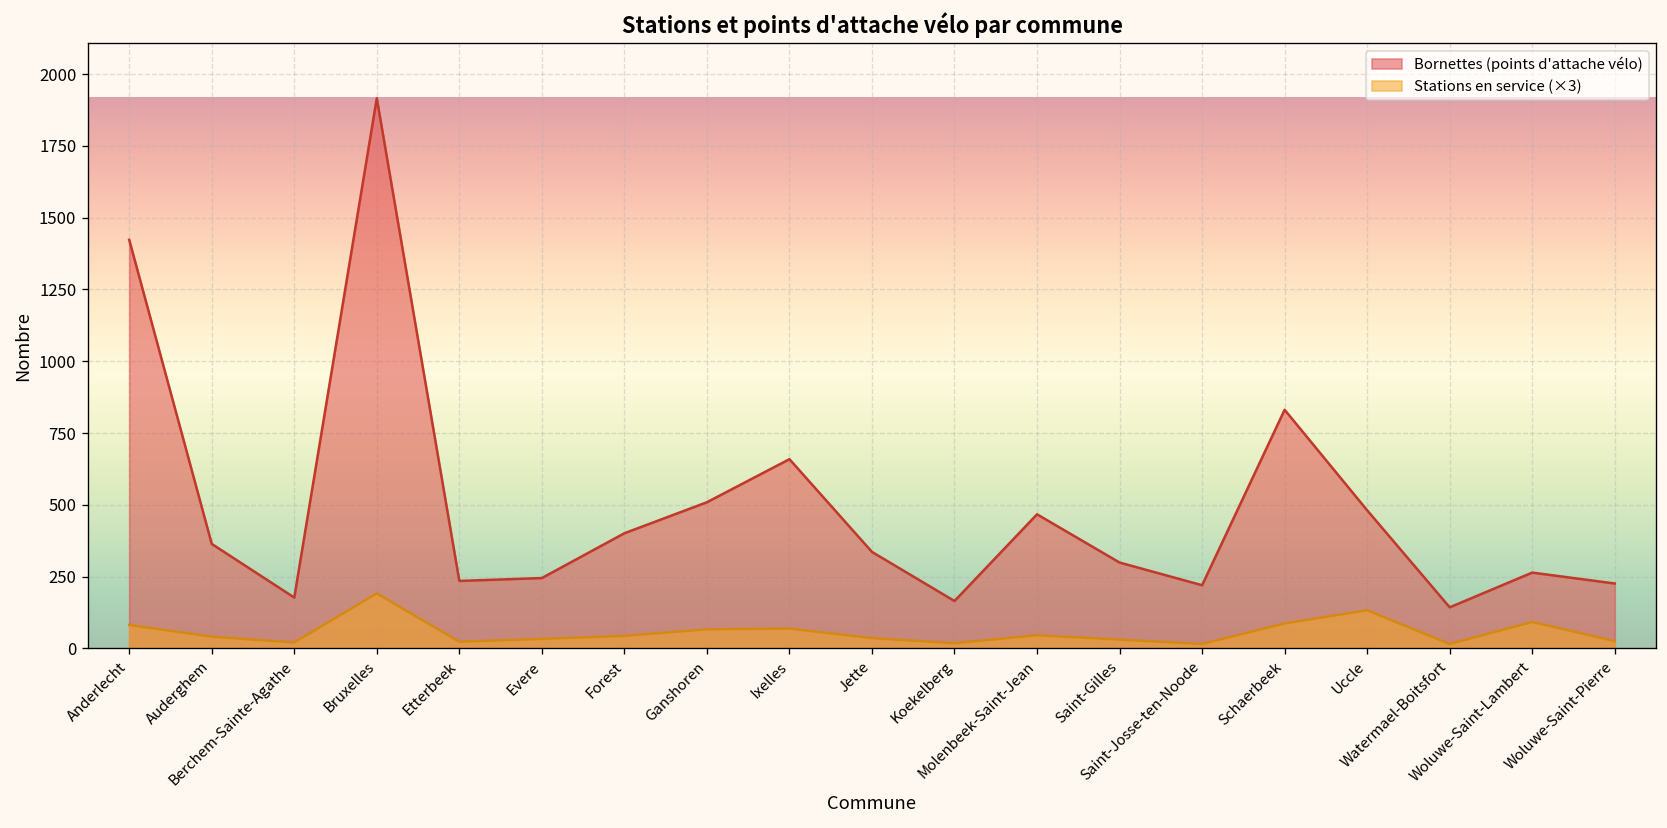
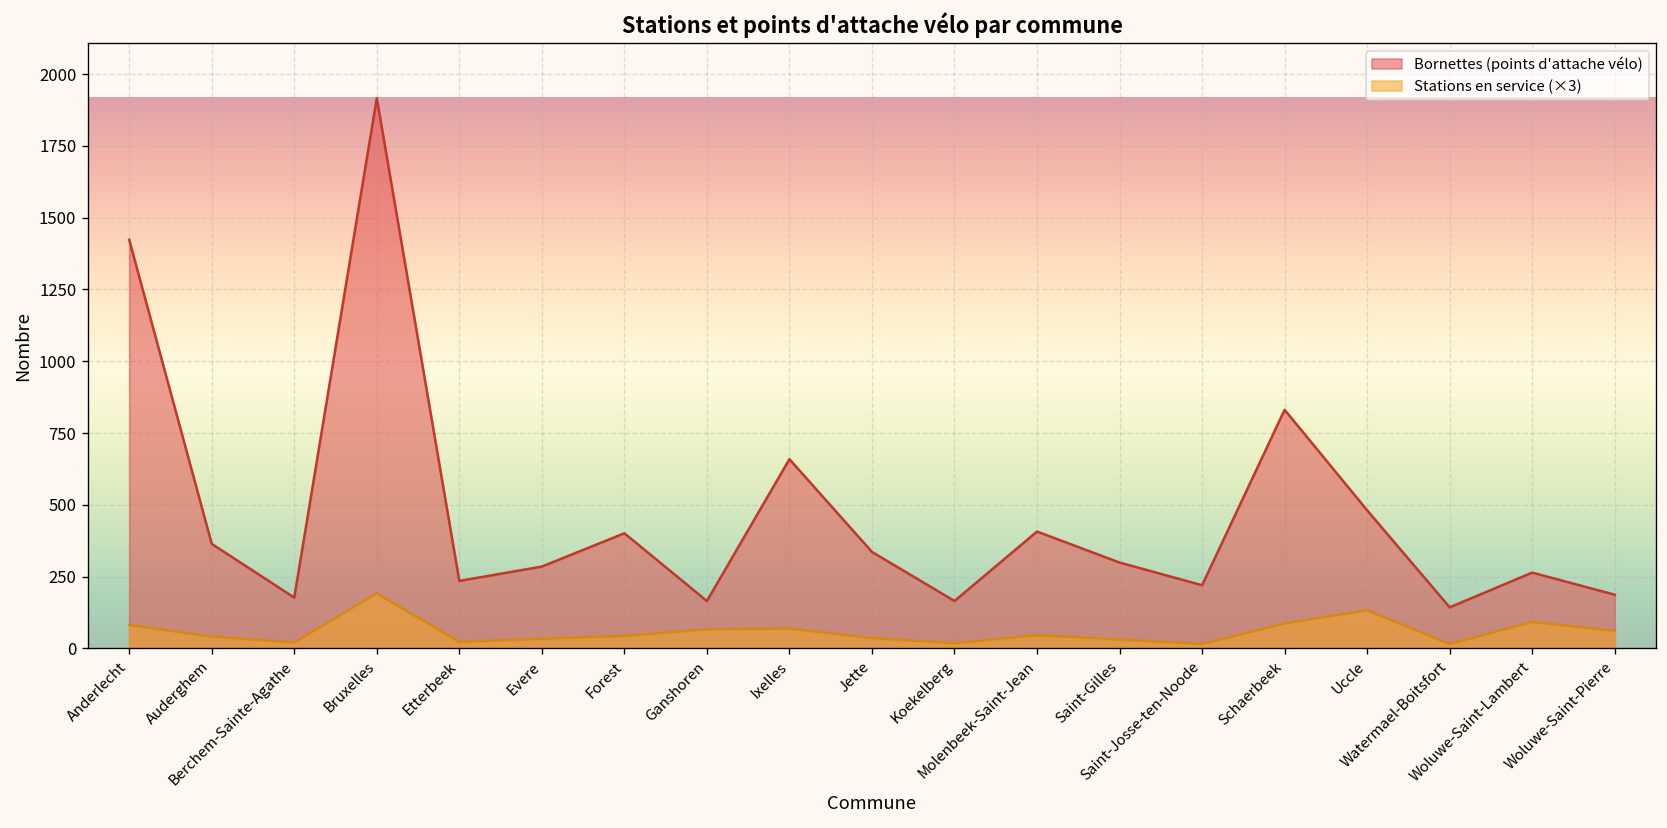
Bornettes (points d'attache vélo), Evere: 250 -> 290
Bornettes (points d'attache vélo), Ganshoren: 510 -> 170
Bornettes (points d'attache vélo), Molenbeek-Saint-Jean: 470 -> 410
Bornettes (points d'attache vélo), Woluwe-Saint-Pierre: 230 -> 190
Stations en service (×3), Woluwe-Saint-Pierre: 30 -> 60
